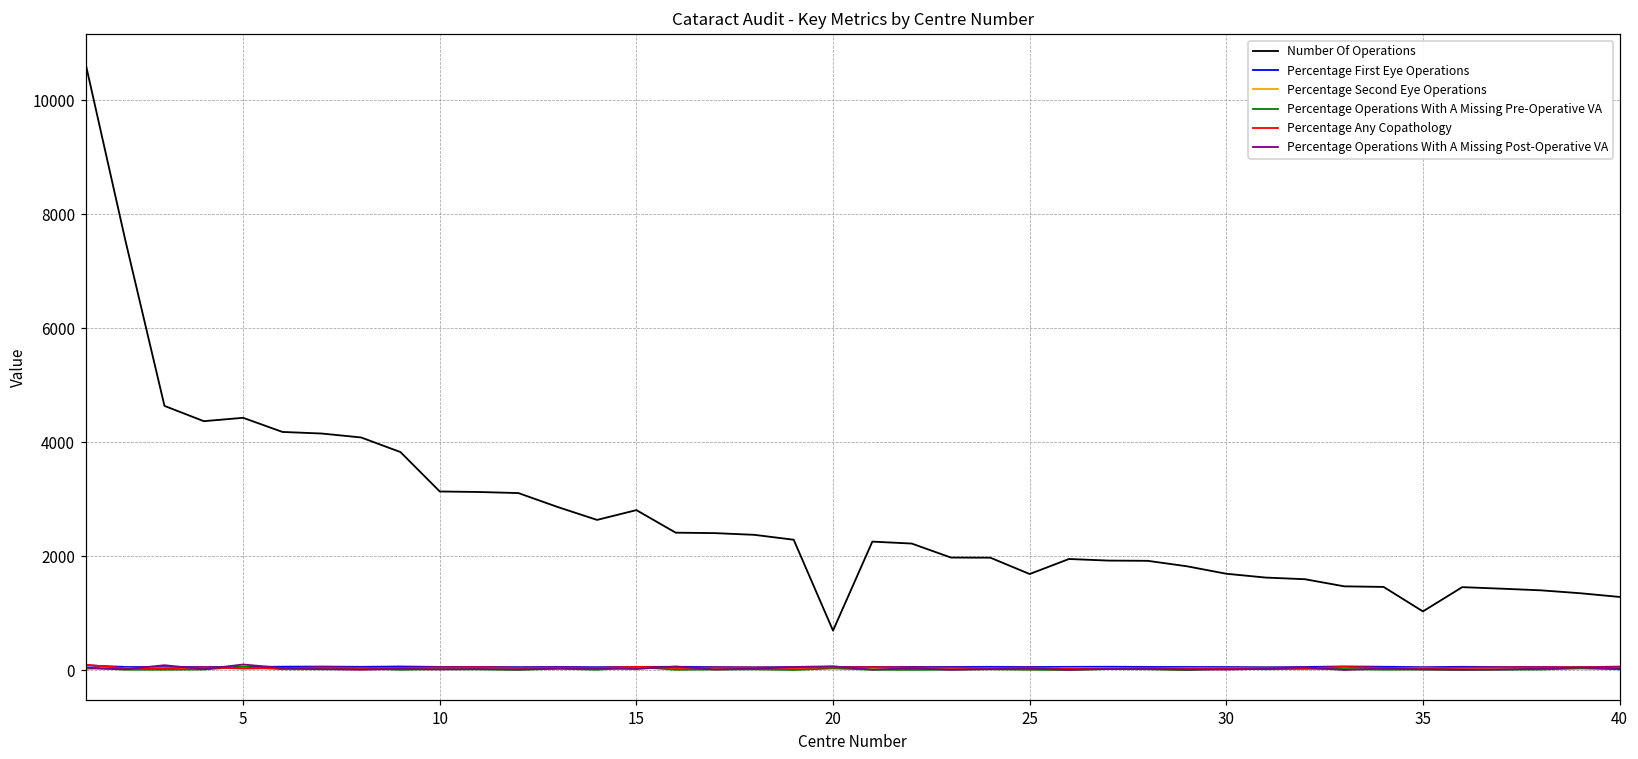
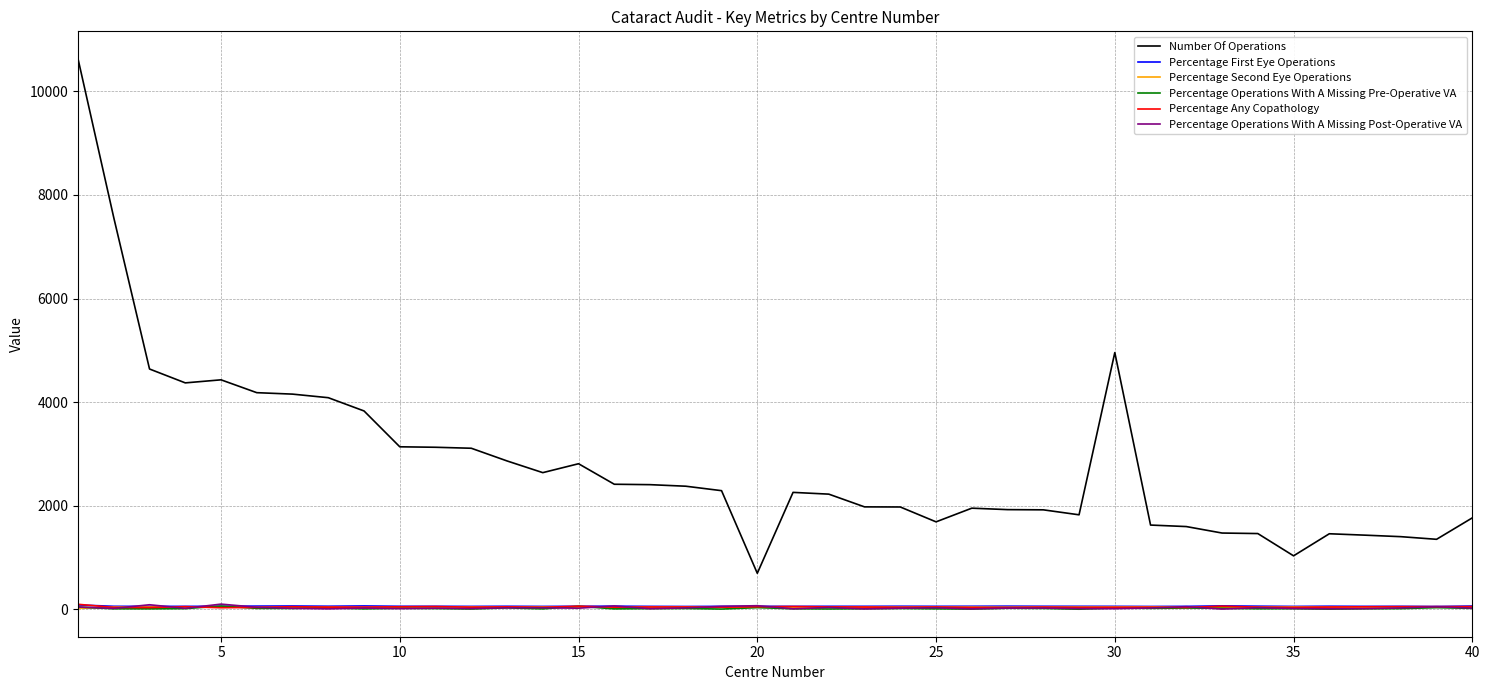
Number Of Operations, 30: 1700 -> 5000
Number Of Operations, 40: 1300 -> 1800
